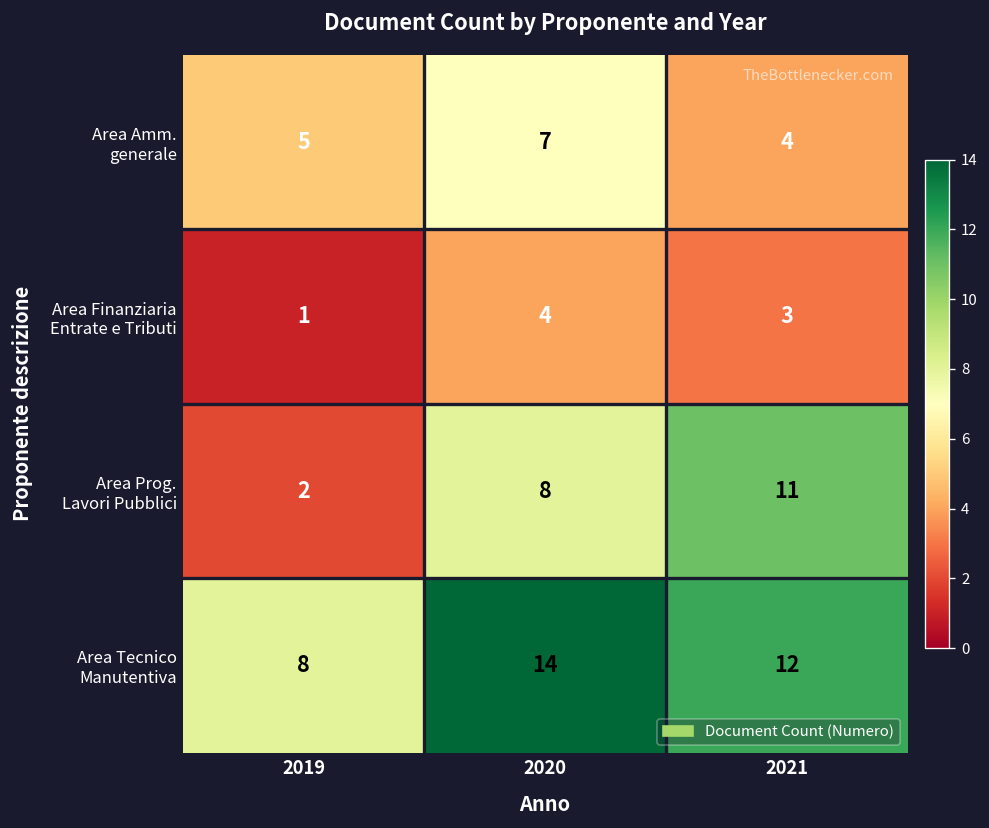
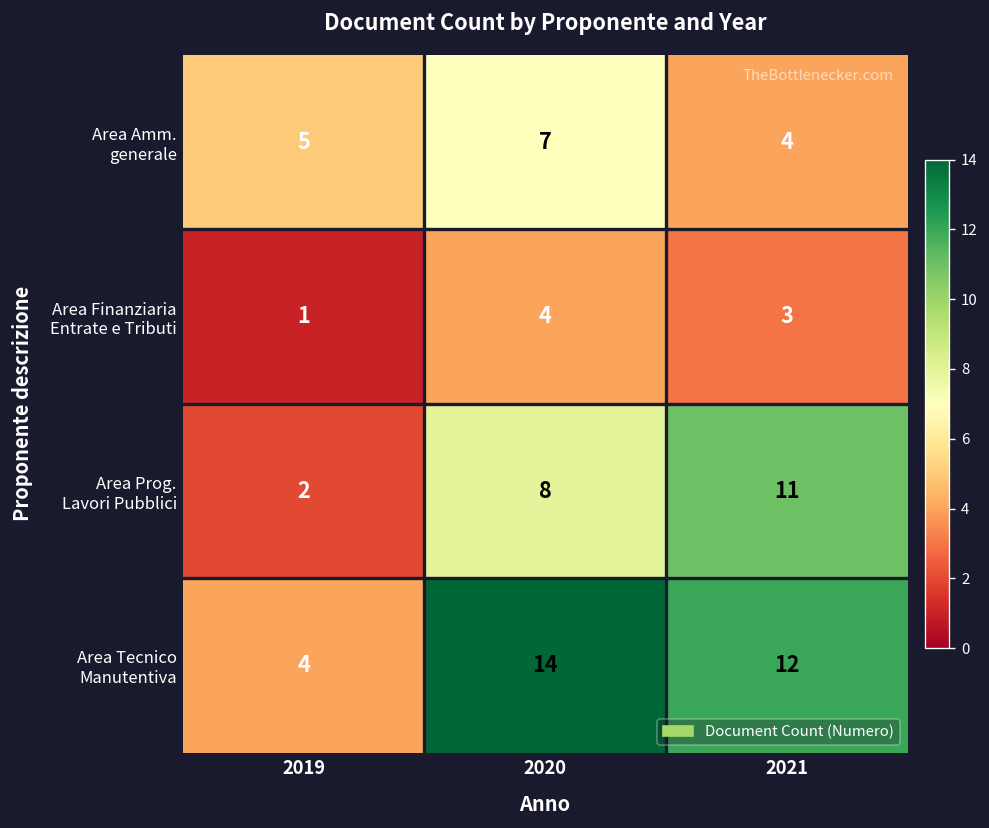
Area Tecnico Manutentiva, 2019: 8 -> 4
